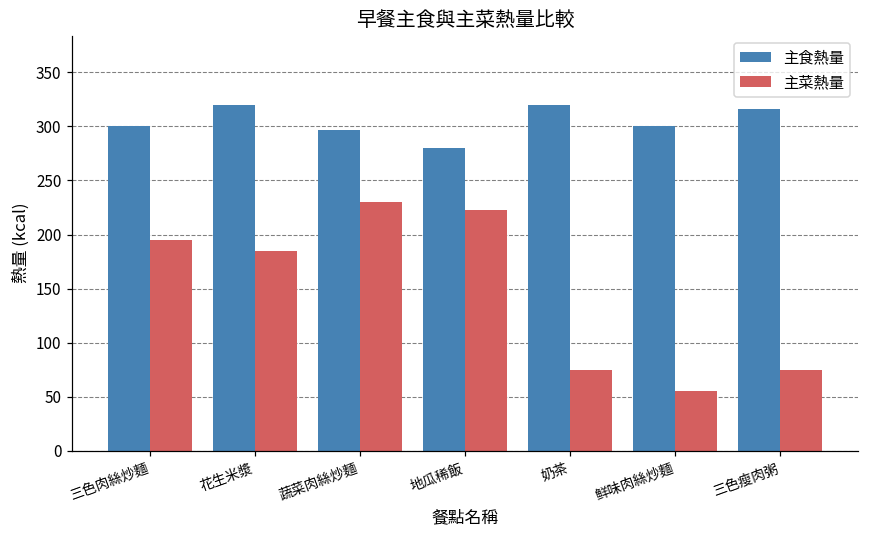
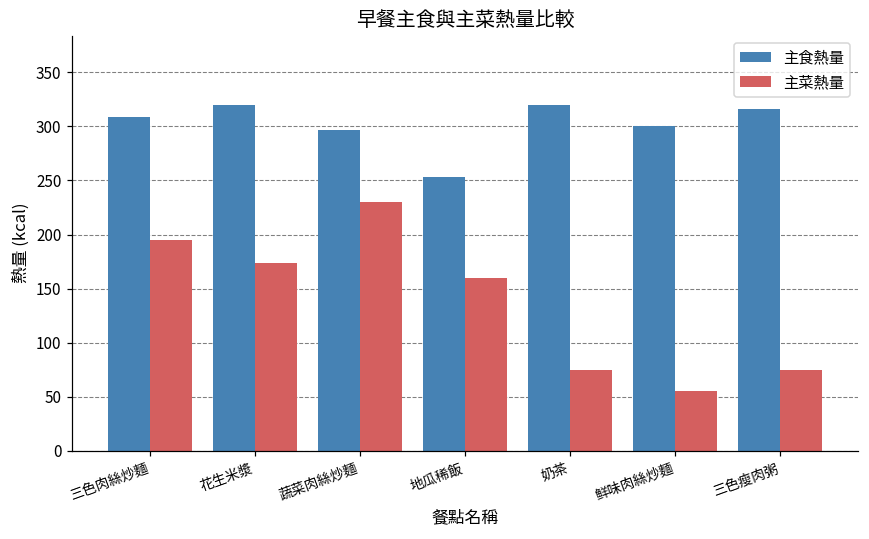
主食熱量, 三色肉絲炒麵: 300 -> 310
主菜熱量, 花生米漿: 190 -> 170
主食熱量, 地瓜稀飯: 280 -> 250
主菜熱量, 地瓜稀飯: 220 -> 160
